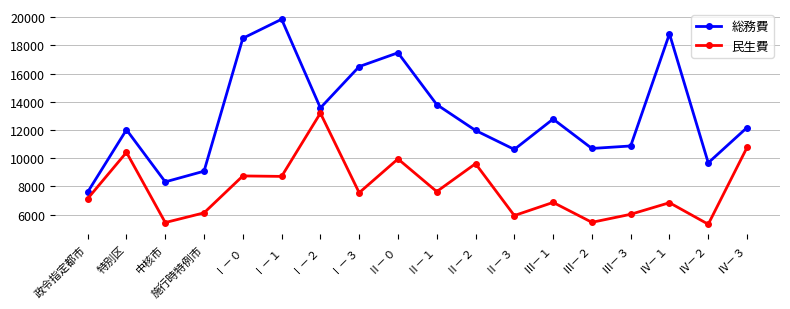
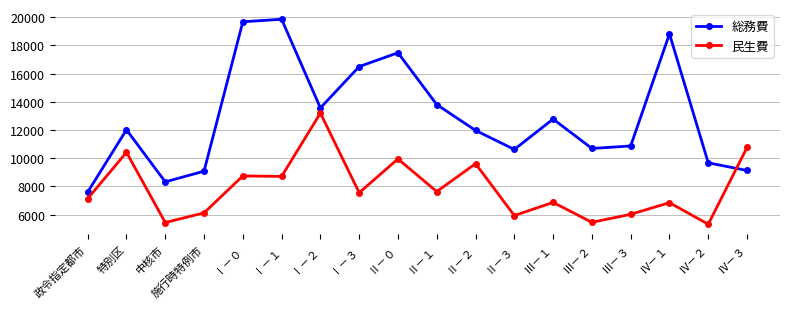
総務費, Ⅰ－０: 18500 -> 19700
総務費, Ⅳ－３: 12200 -> 9100
